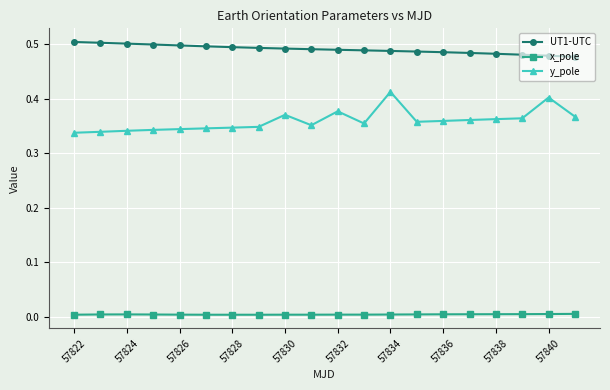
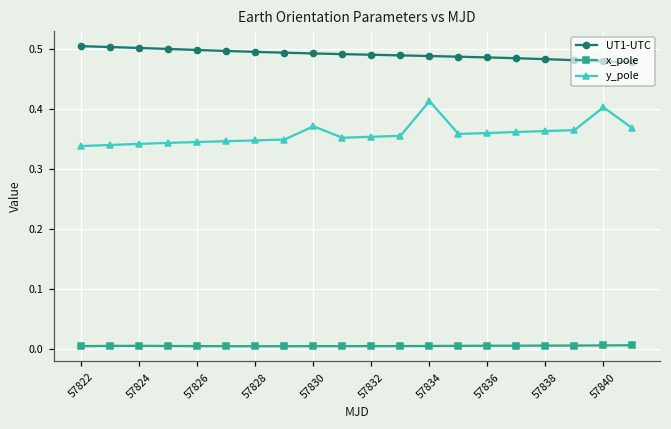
y_pole, 57832: 0.38 -> 0.35
